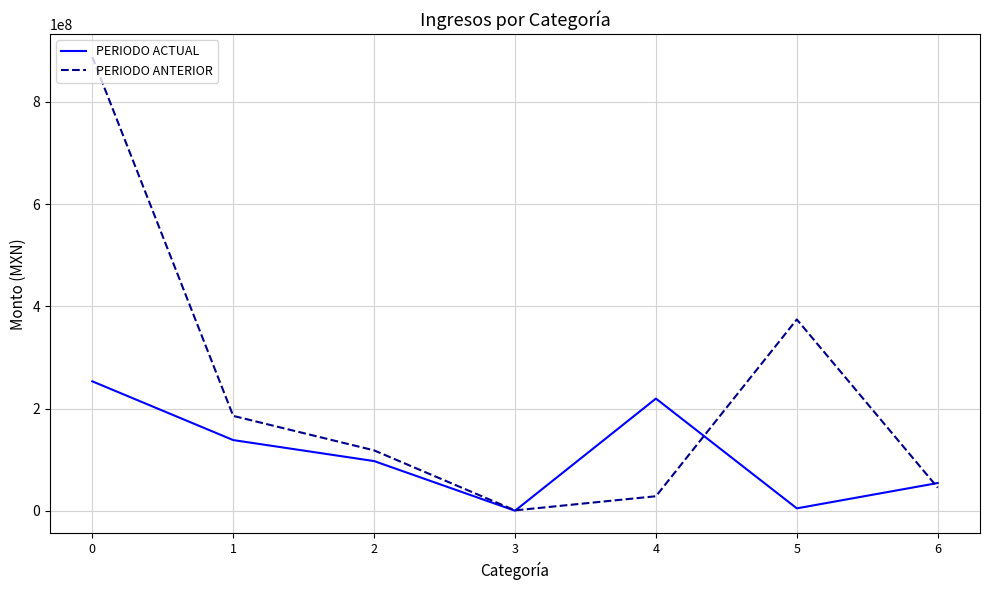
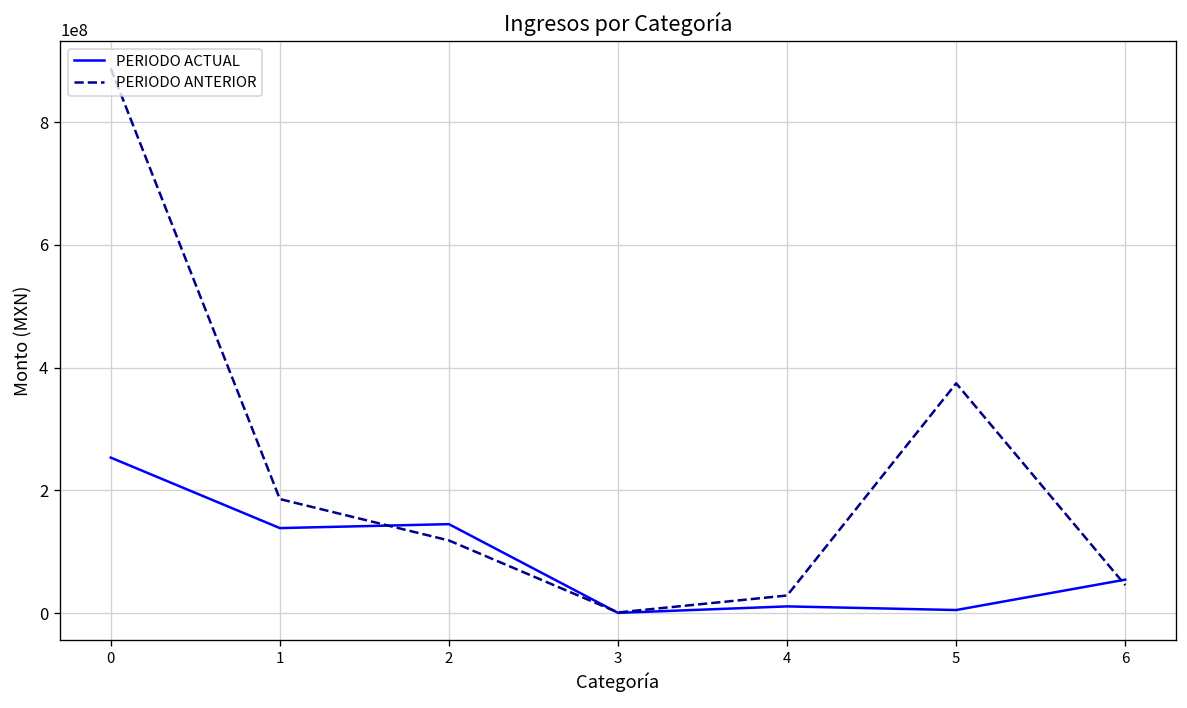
PERIODO ACTUAL, 2: 100000000 -> 140000000
PERIODO ACTUAL, 4: 220000000 -> 10000000
